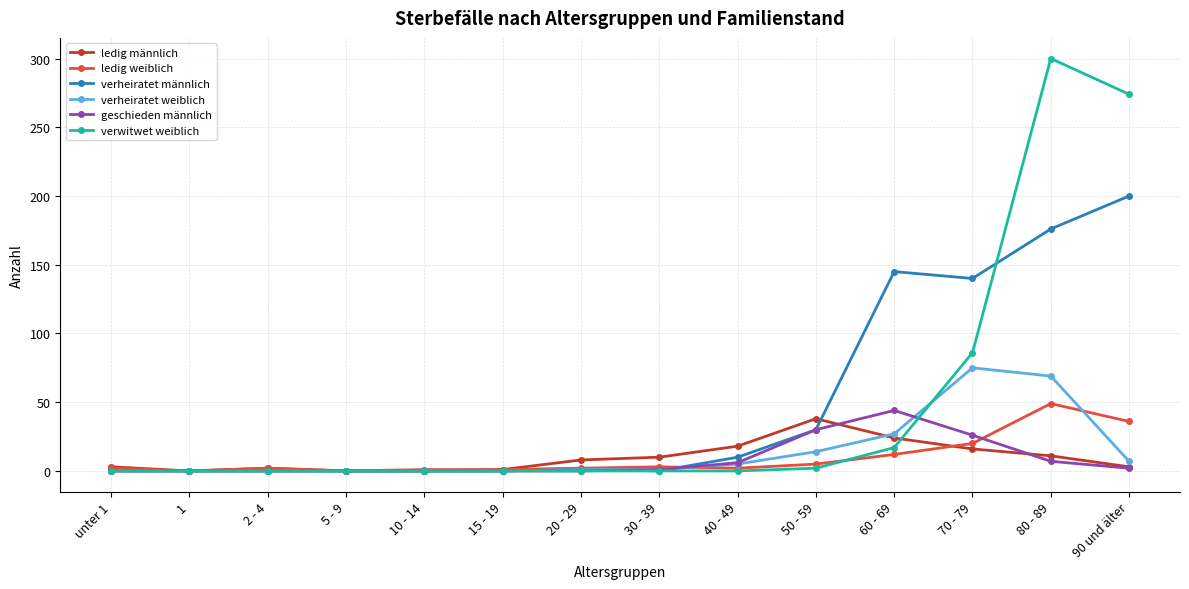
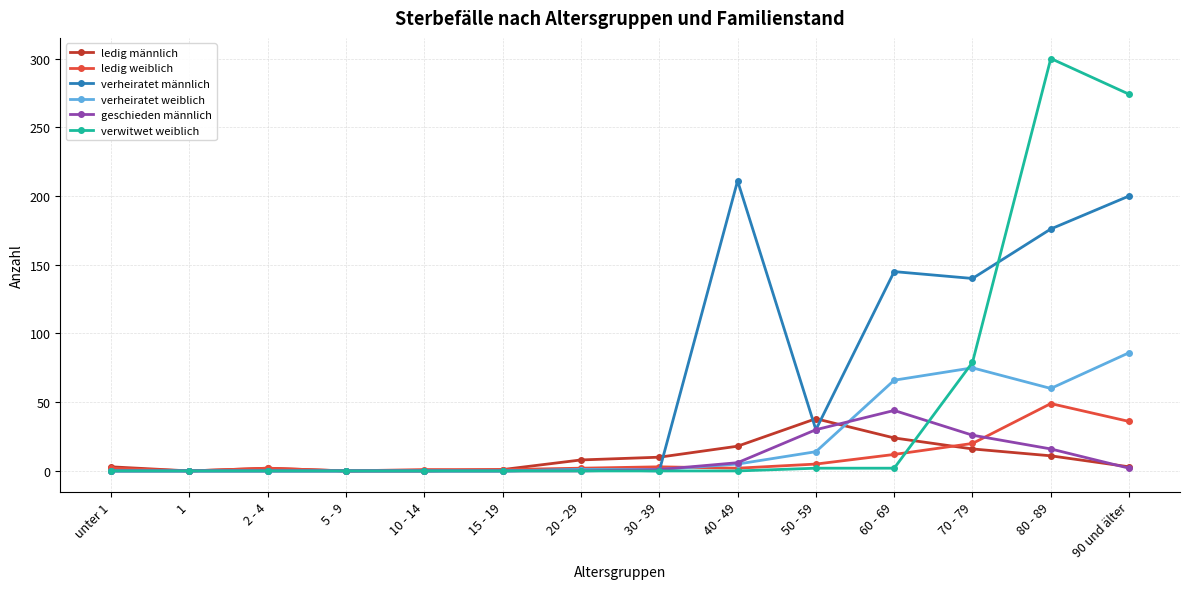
verheiratet männlich, 40 - 49: 10 -> 211
verheiratet weiblich, 60 - 69: 27 -> 66
verwitwet weiblich, 60 - 69: 17 -> 2
verwitwet weiblich, 70 - 79: 86 -> 79
verheiratet weiblich, 80 - 89: 69 -> 60
geschieden männlich, 80 - 89: 7 -> 16
verheiratet weiblich, 90 und älter: 7 -> 86
